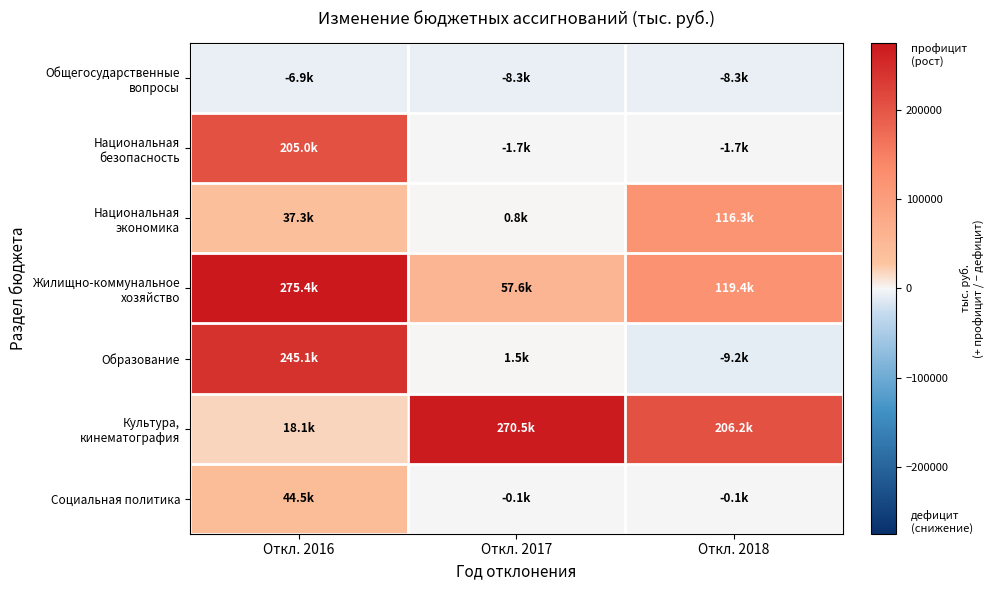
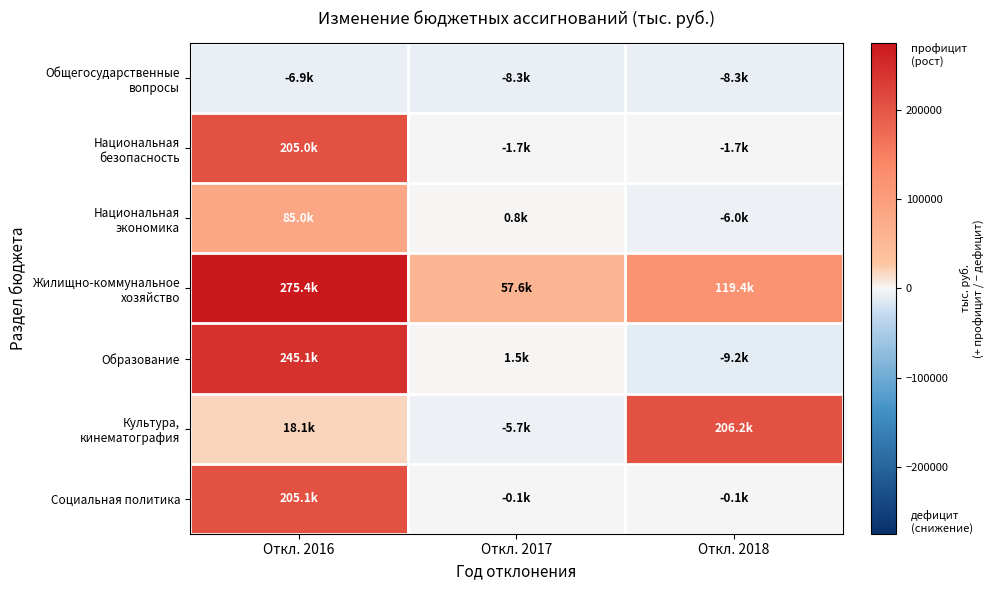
Национальная экономика, Откл. 2016: 37.3k -> 85.0k
Национальная экономика, Откл. 2018: 116.3k -> -6.0k
Культура, кинематография, Откл. 2017: 270.5k -> -5.7k
Социальная политика, Откл. 2016: 44.5k -> 205.1k
